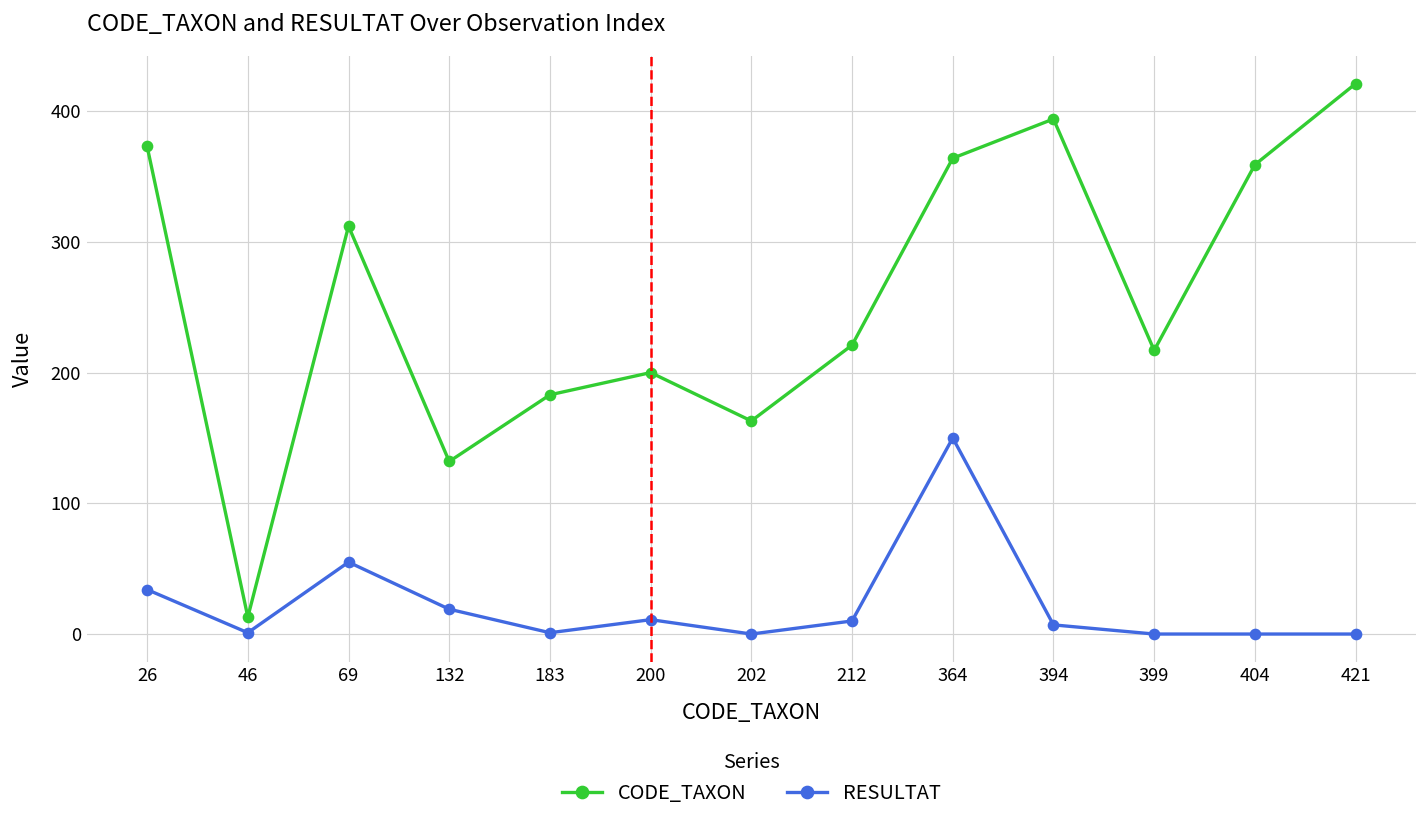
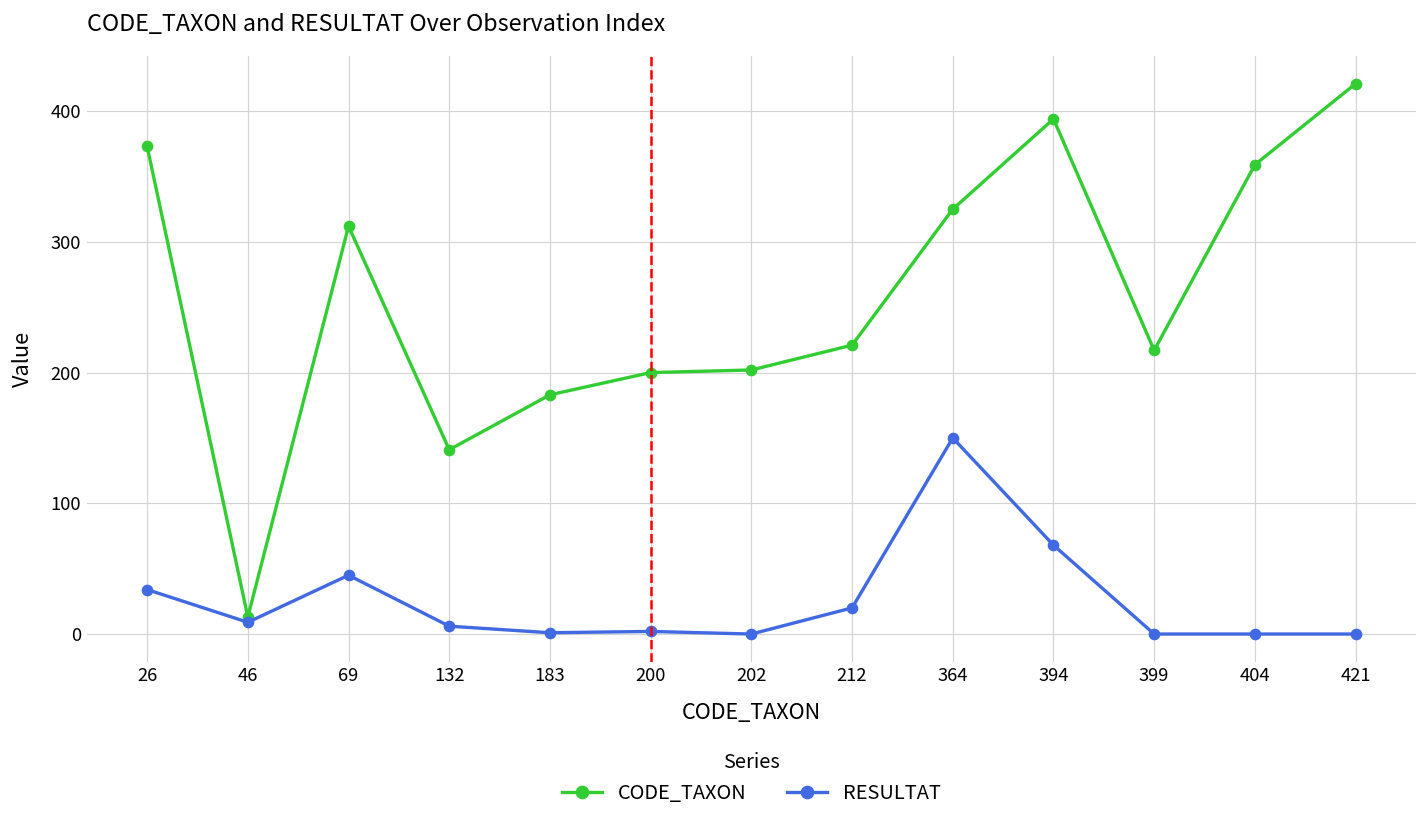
RESULTAT, 46: 1 -> 9
RESULTAT, 69: 55 -> 45
CODE_TAXON, 132: 132 -> 141
RESULTAT, 132: 19 -> 6
RESULTAT, 200: 11 -> 2
CODE_TAXON, 202: 163 -> 202
RESULTAT, 212: 10 -> 20
CODE_TAXON, 364: 364 -> 325
RESULTAT, 394: 7 -> 68
